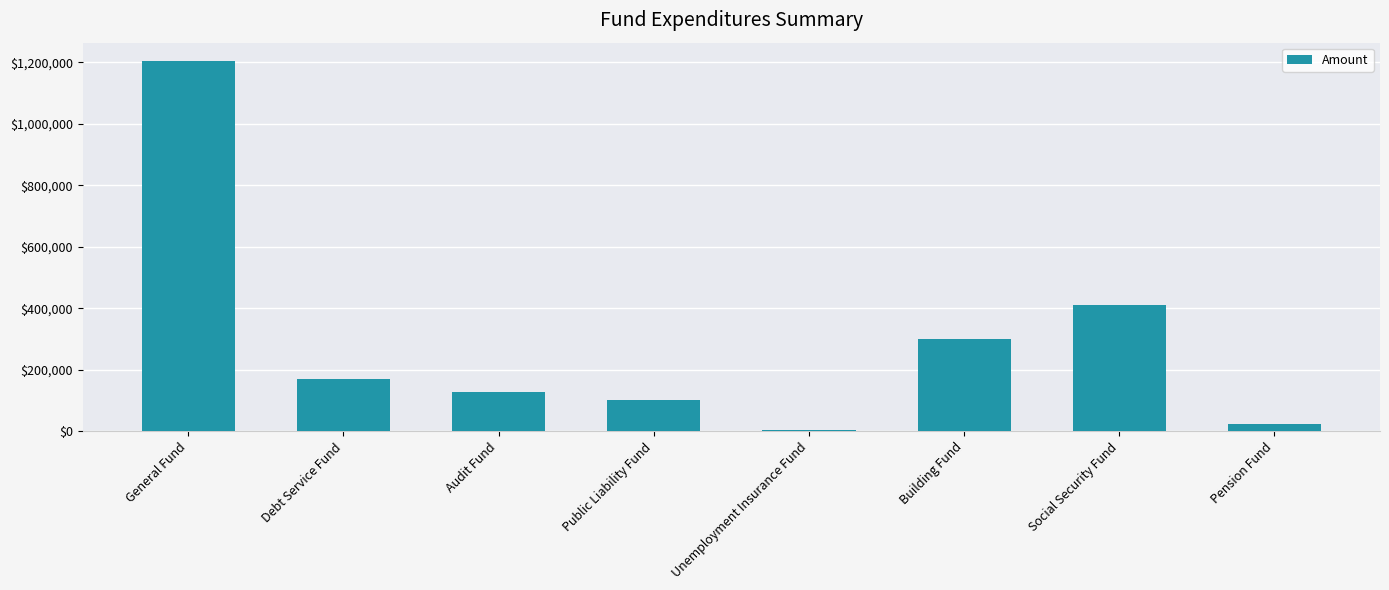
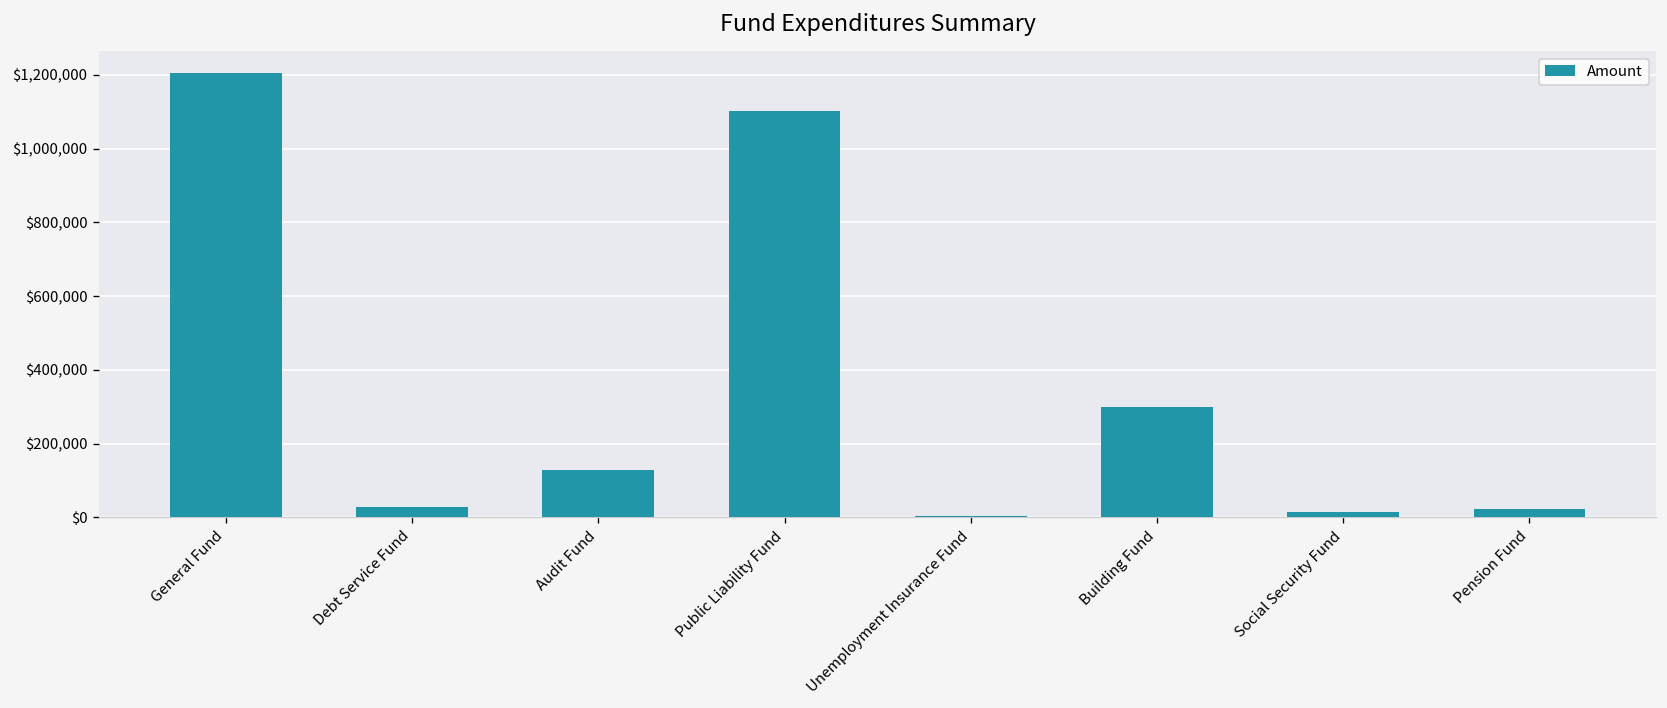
Debt Service Fund: $170,000 -> $30,000
Public Liability Fund: $100,000 -> $1,100,000
Social Security Fund: $410,000 -> $20,000
